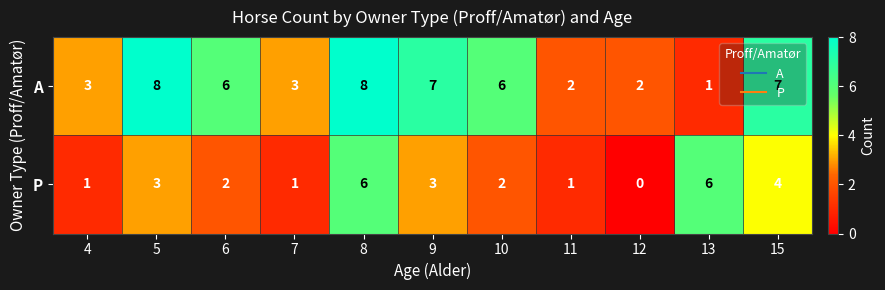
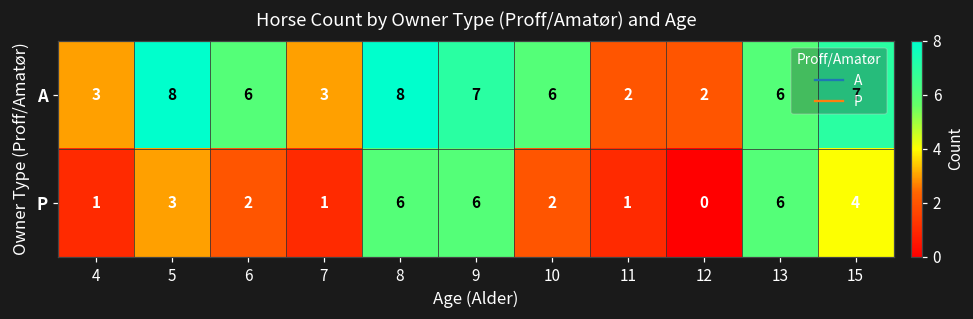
A, 13: 1 -> 6
P, 9: 3 -> 6
